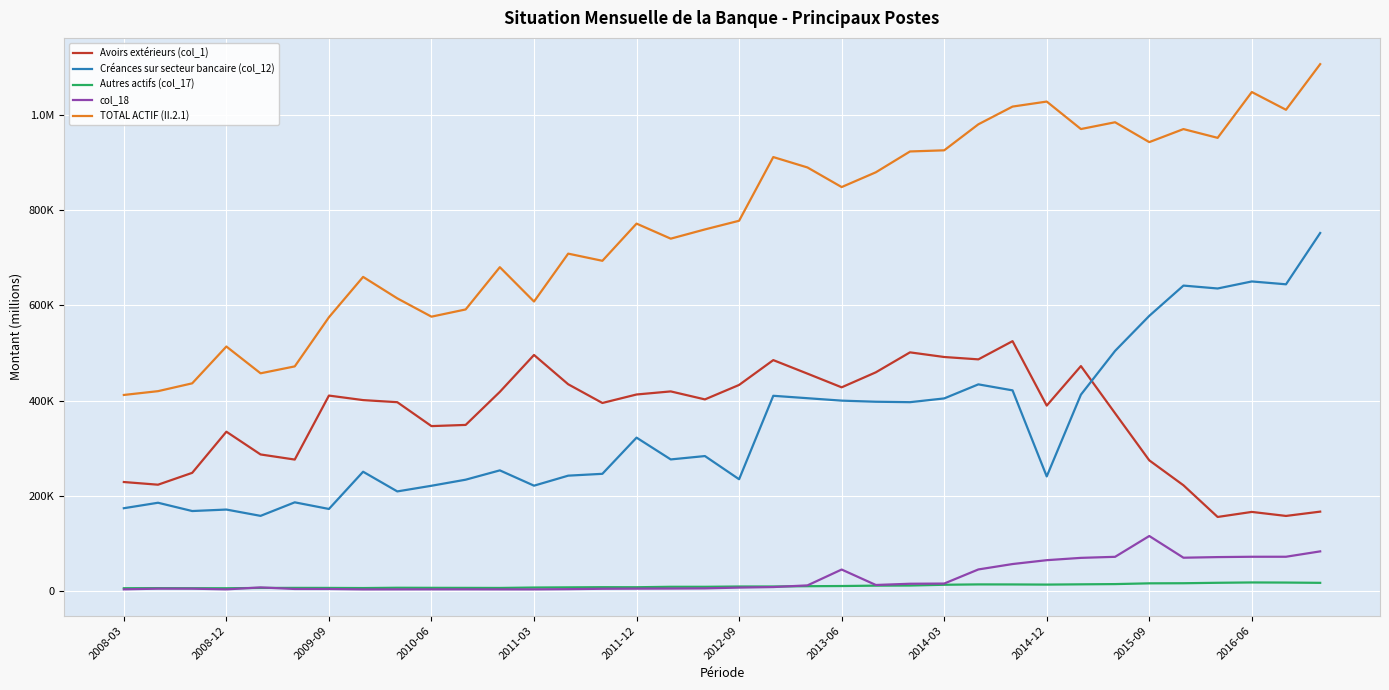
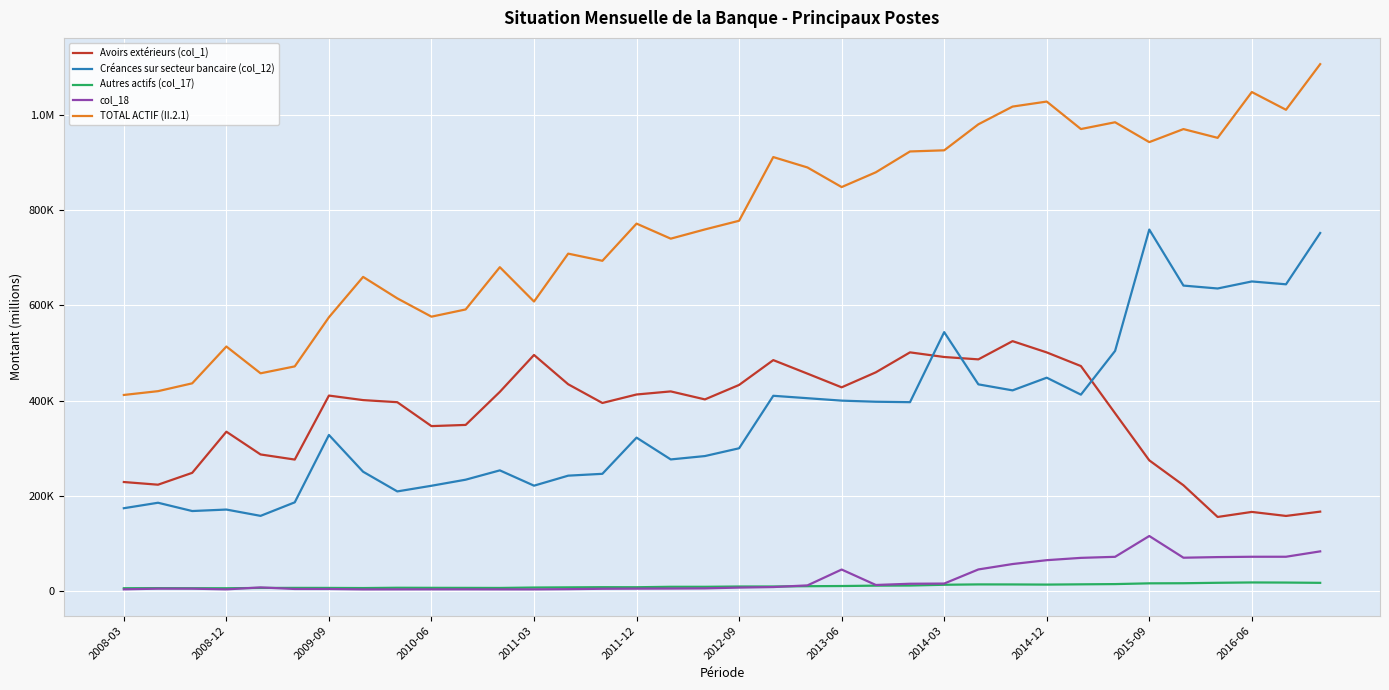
Créances sur secteur bancaire (col_12), 2009-09: 170000 -> 330000
Créances sur secteur bancaire (col_12), 2012-09: 230000 -> 300000
Créances sur secteur bancaire (col_12), 2014-03: 400000 -> 540000
Avoirs extérieurs (col_1), 2014-12: 390000 -> 500000
Créances sur secteur bancaire (col_12), 2014-12: 240000 -> 450000
Créances sur secteur bancaire (col_12), 2015-09: 580000 -> 760000
